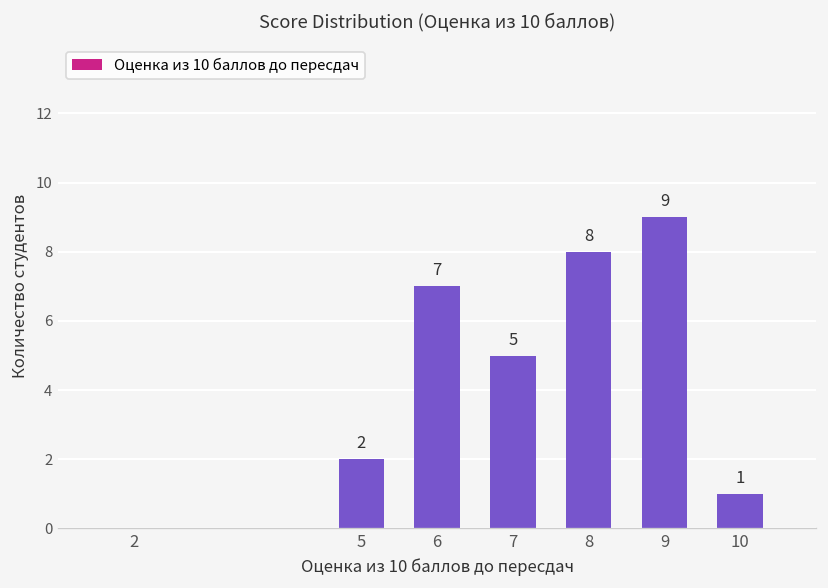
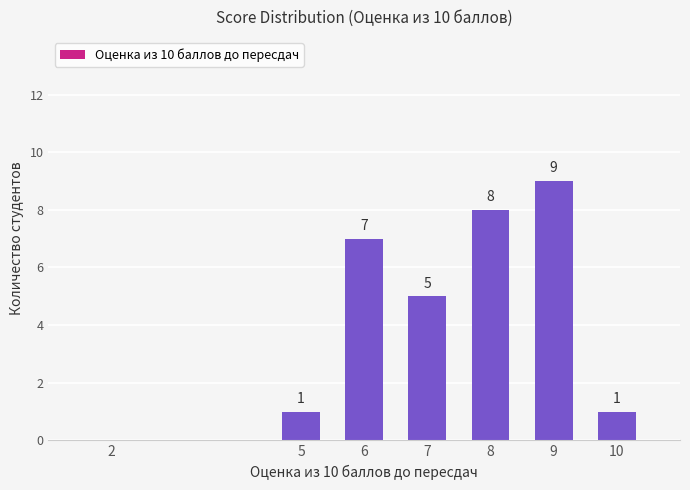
5: 2 -> 1
